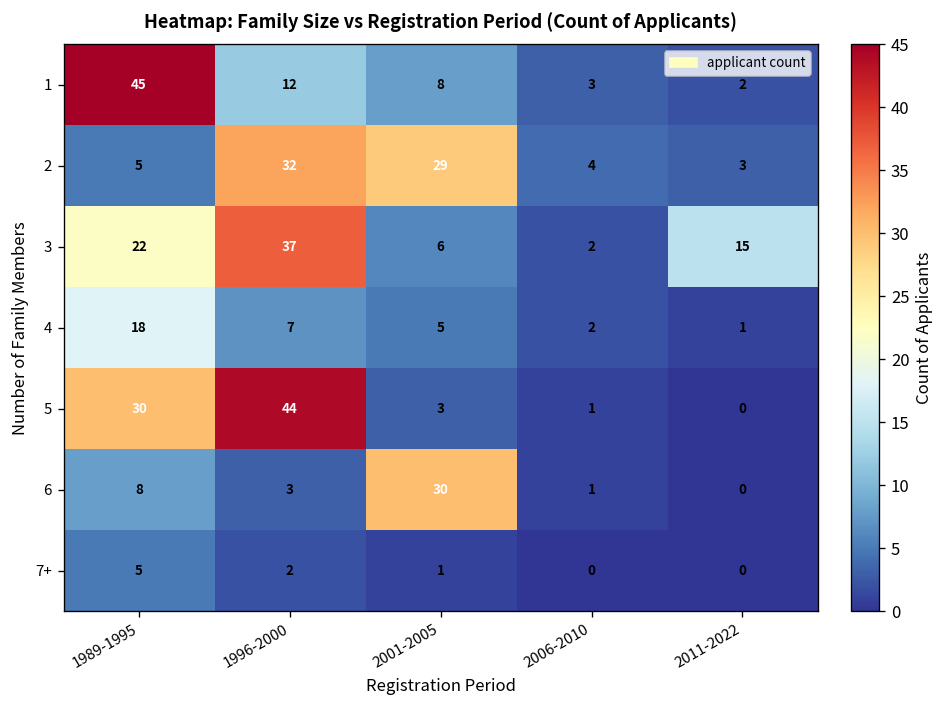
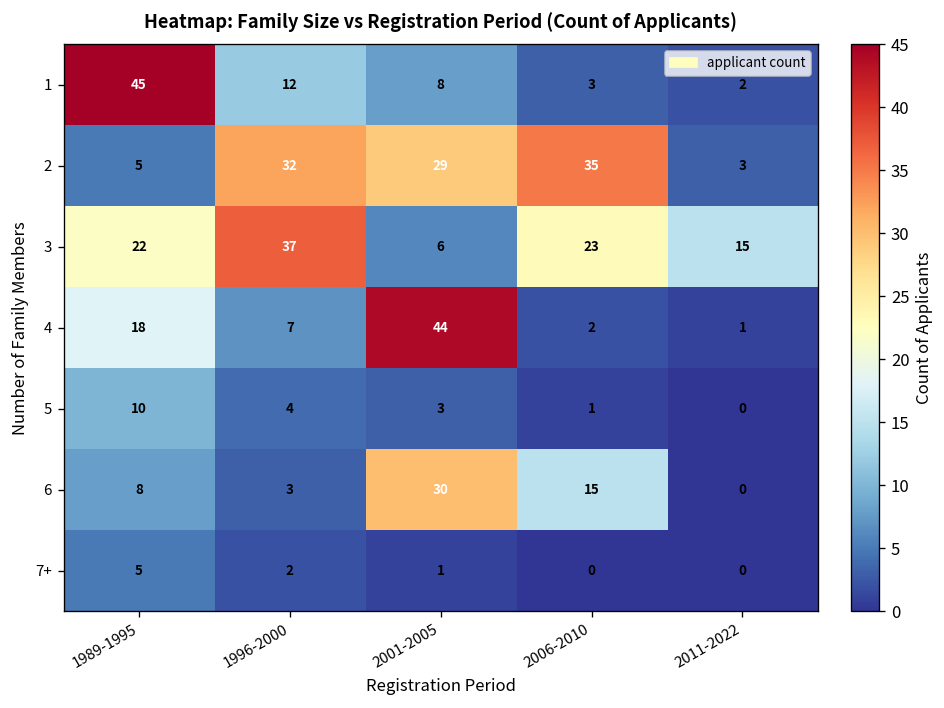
2, 2006-2010: 4 -> 35
3, 2006-2010: 2 -> 23
4, 2001-2005: 5 -> 44
5, 1989-1995: 30 -> 10
5, 1996-2000: 44 -> 4
6, 2006-2010: 1 -> 15
